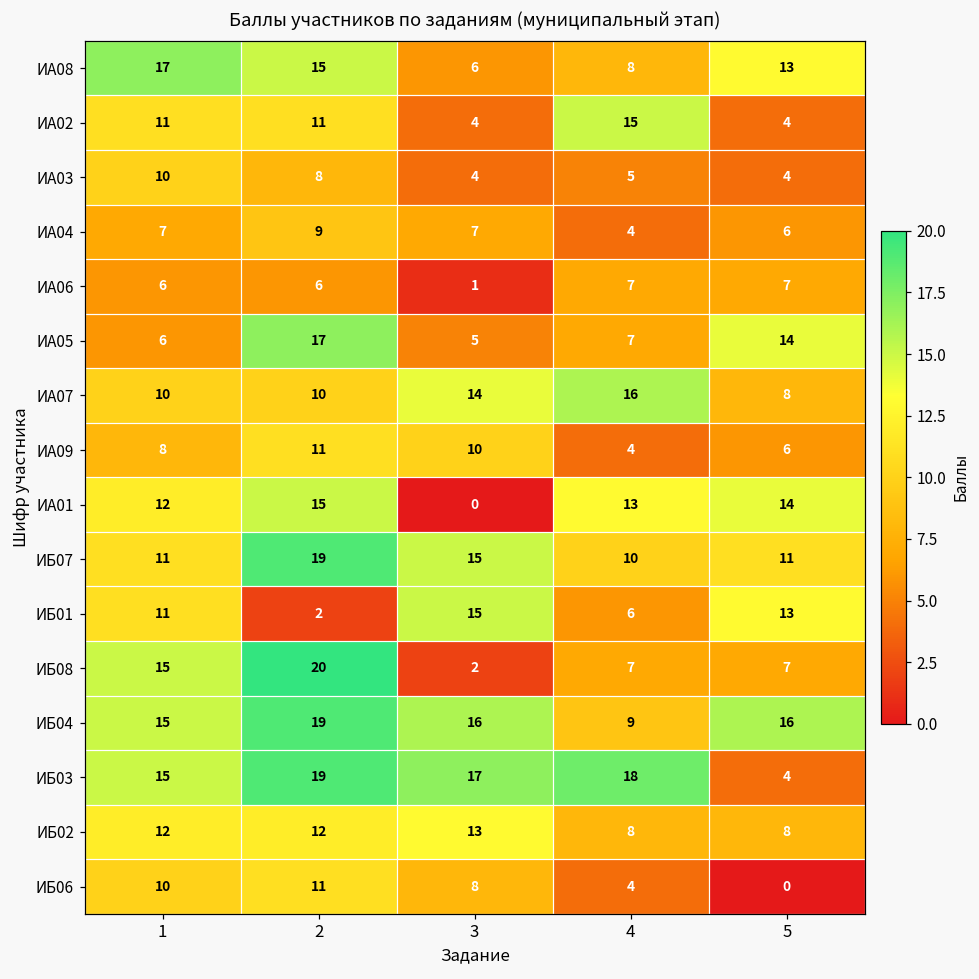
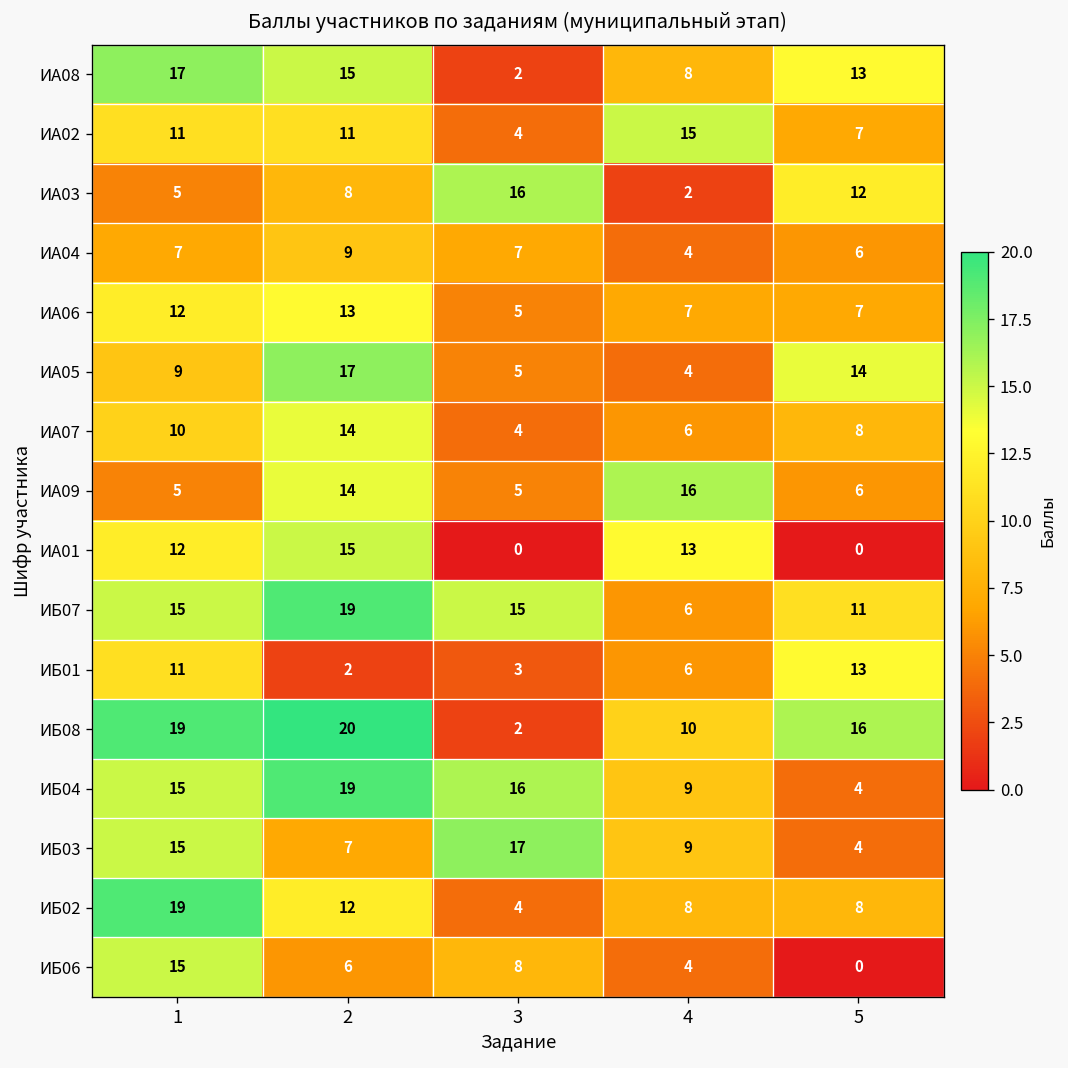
ИА08, 3: 6 -> 2
ИА02, 5: 4 -> 7
ИА03, 1: 10 -> 5
ИА03, 3: 4 -> 16
ИА03, 4: 5 -> 2
ИА03, 5: 4 -> 12
ИА06, 1: 6 -> 12
ИА06, 2: 6 -> 13
ИА06, 3: 1 -> 5
ИА05, 1: 6 -> 9
ИА05, 4: 7 -> 4
ИА07, 2: 10 -> 14
ИА07, 3: 14 -> 4
ИА07, 4: 16 -> 6
ИА09, 1: 8 -> 5
ИА09, 2: 11 -> 14
ИА09, 3: 10 -> 5
ИА09, 4: 4 -> 16
ИА01, 5: 14 -> 0
ИБ07, 1: 11 -> 15
ИБ07, 4: 10 -> 6
ИБ01, 3: 15 -> 3
ИБ08, 1: 15 -> 19
ИБ08, 4: 7 -> 10
ИБ08, 5: 7 -> 16
ИБ04, 5: 16 -> 4
ИБ03, 2: 19 -> 7
ИБ03, 4: 18 -> 9
ИБ02, 1: 12 -> 19
ИБ02, 3: 13 -> 4
ИБ06, 1: 10 -> 15
ИБ06, 2: 11 -> 6
